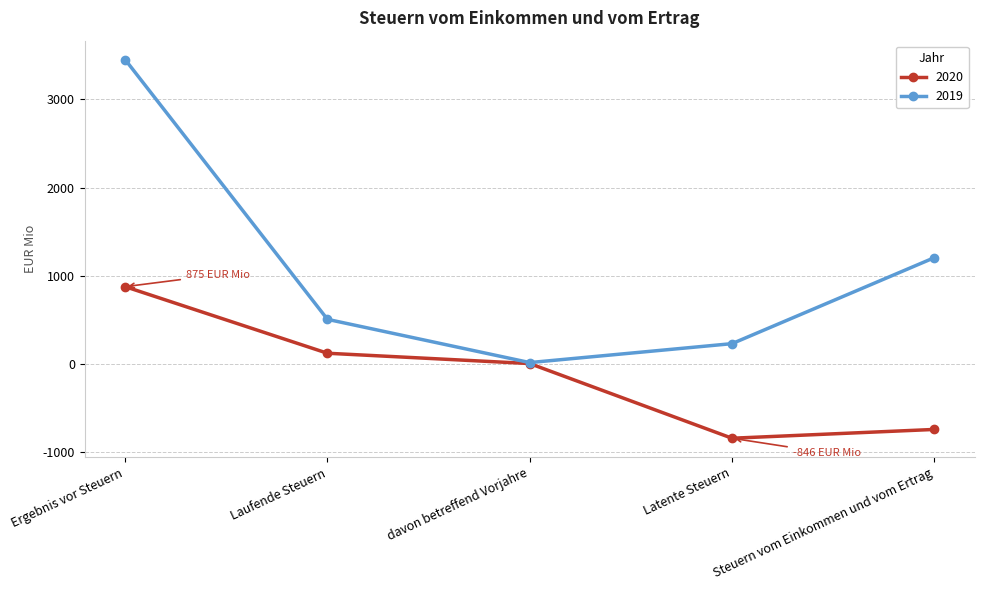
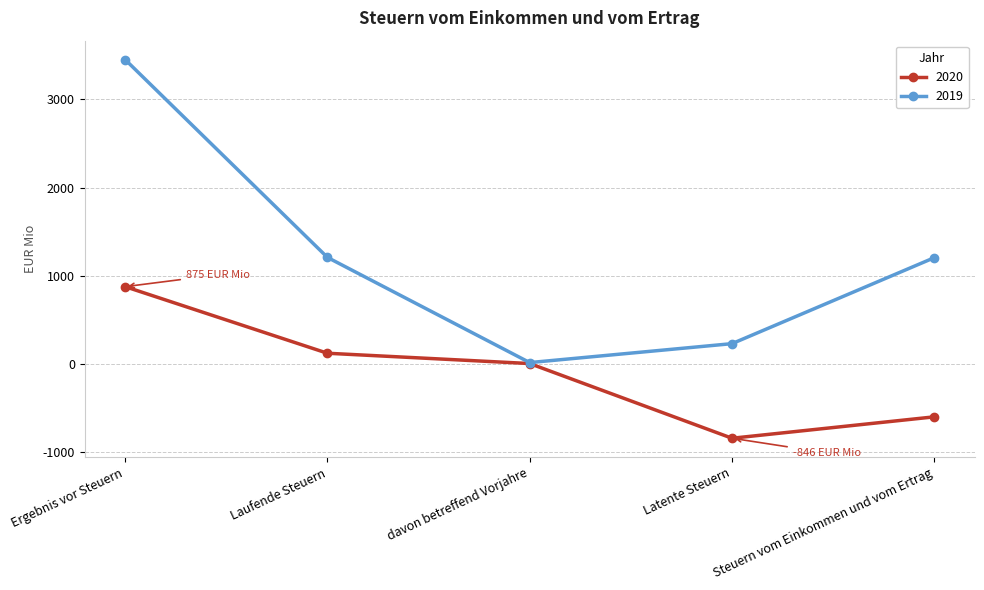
2019, Laufende Steuern: 500 -> 1200
2020, Steuern vom Einkommen und vom Ertrag: -700 -> -600
